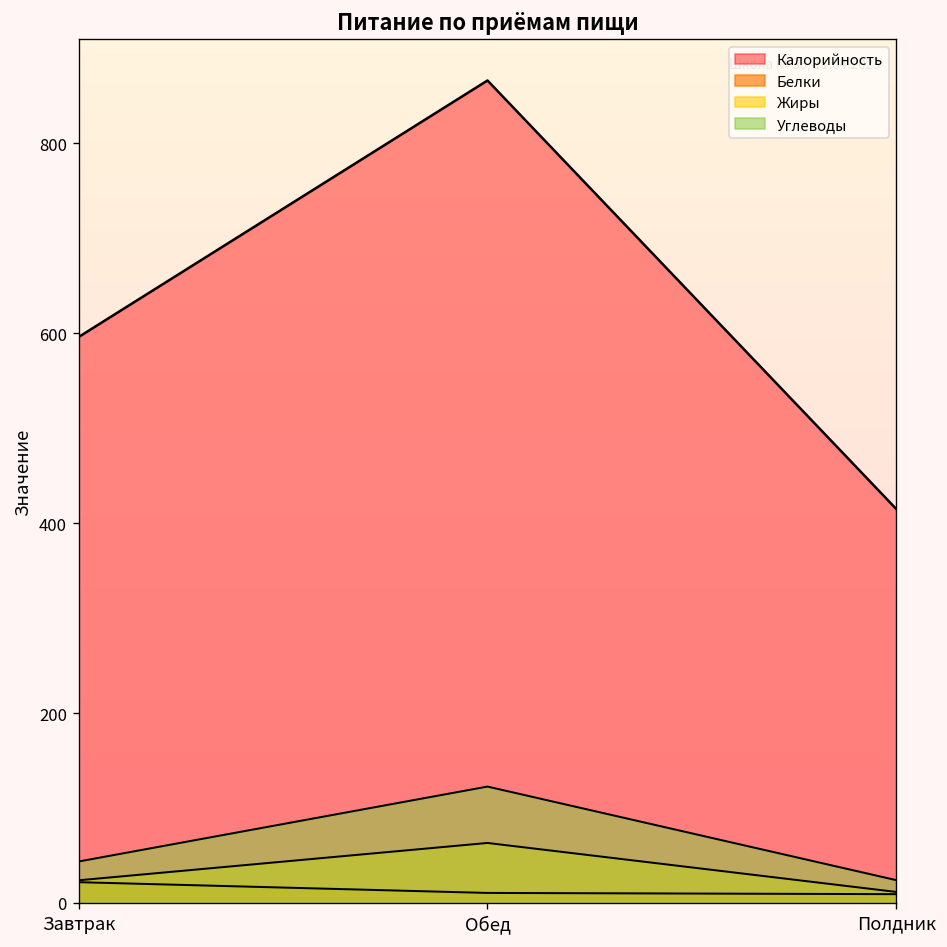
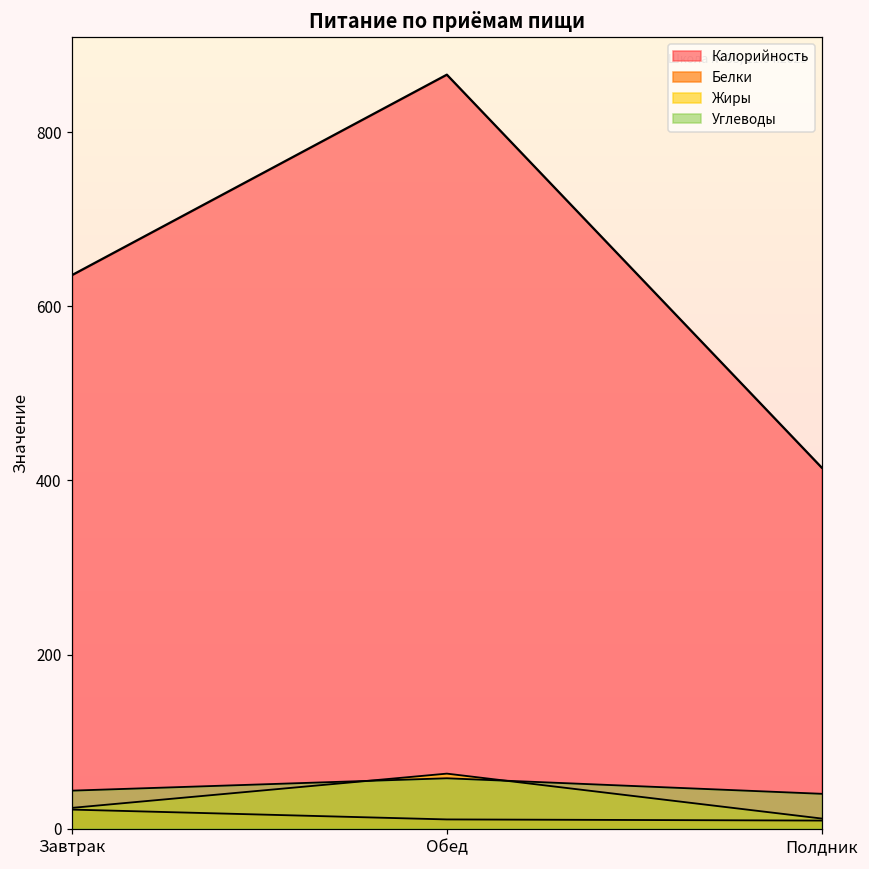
Калорийность, Завтрак: 600 -> 640
Углеводы, Обед: 120 -> 60
Углеводы, Полдник: 20 -> 40
